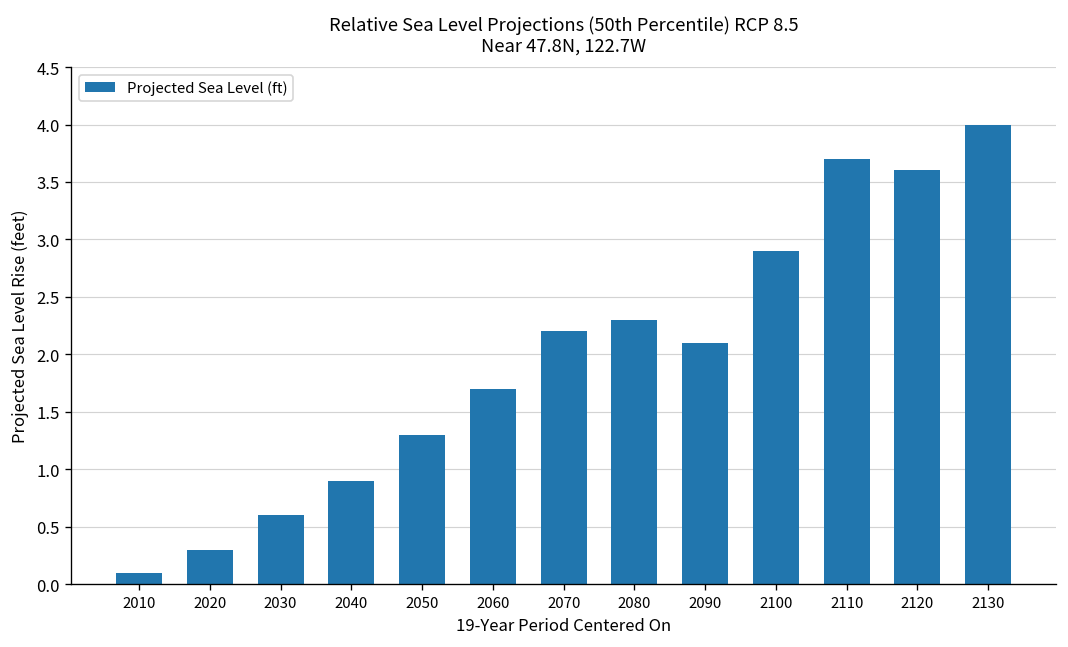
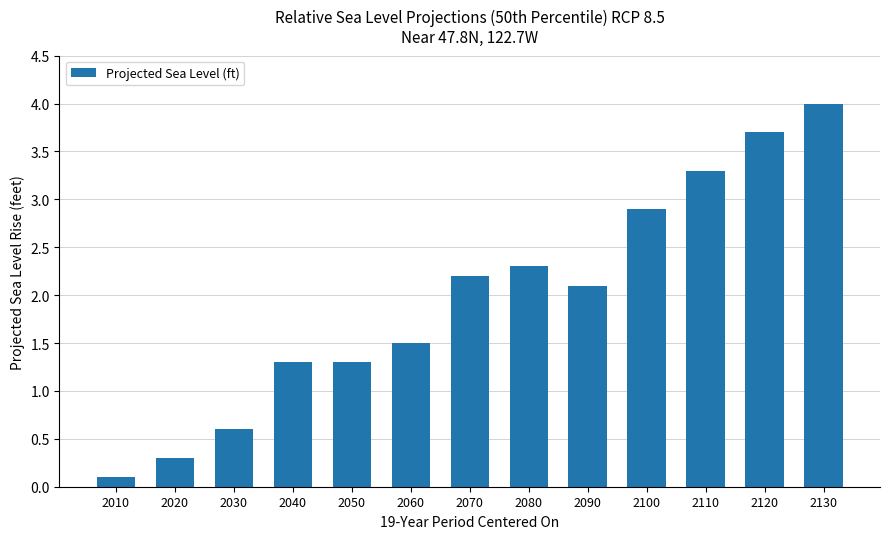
2040: 0.9 -> 1.3
2060: 1.7 -> 1.5
2110: 3.7 -> 3.3
2120: 3.6 -> 3.7
